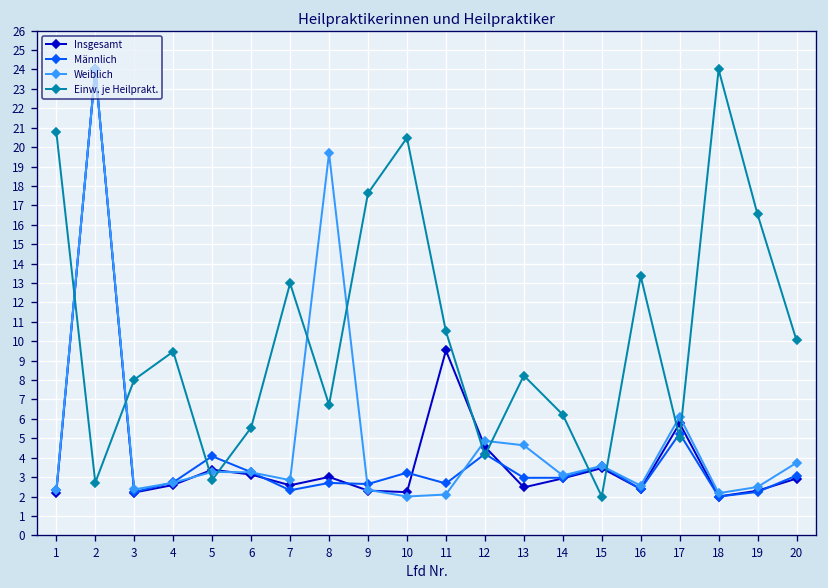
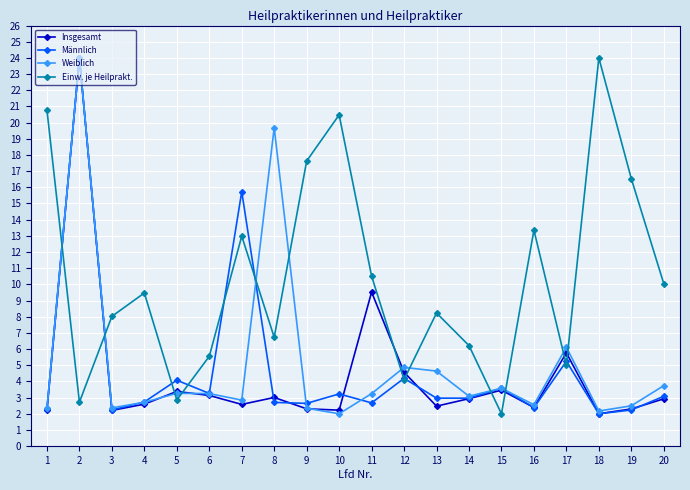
Männlich, 7: 2.3 -> 15.7
Weiblich, 11: 2.1 -> 3.2
